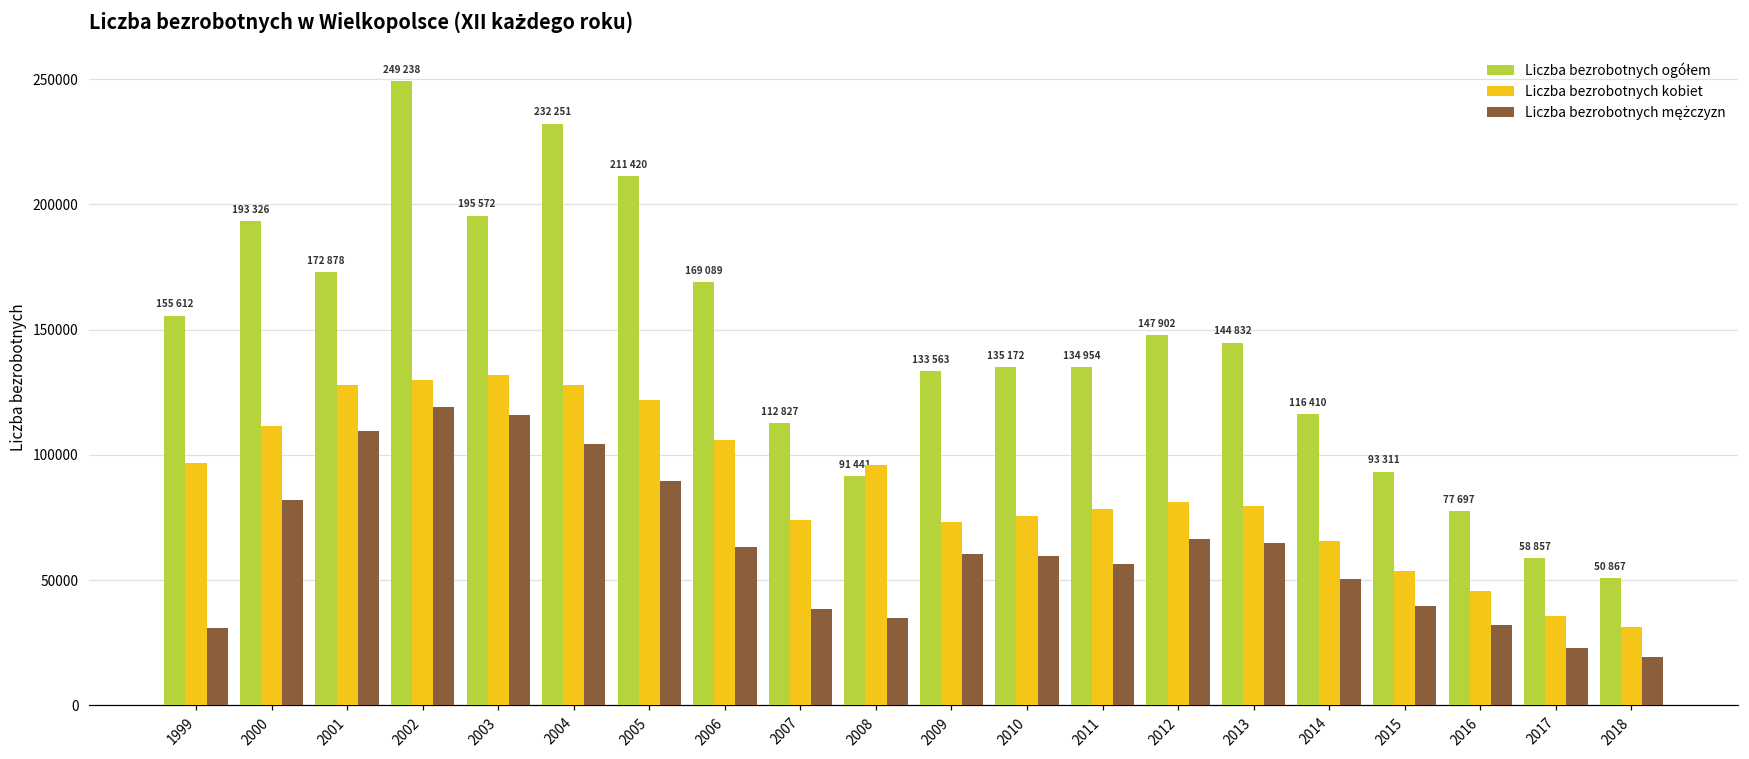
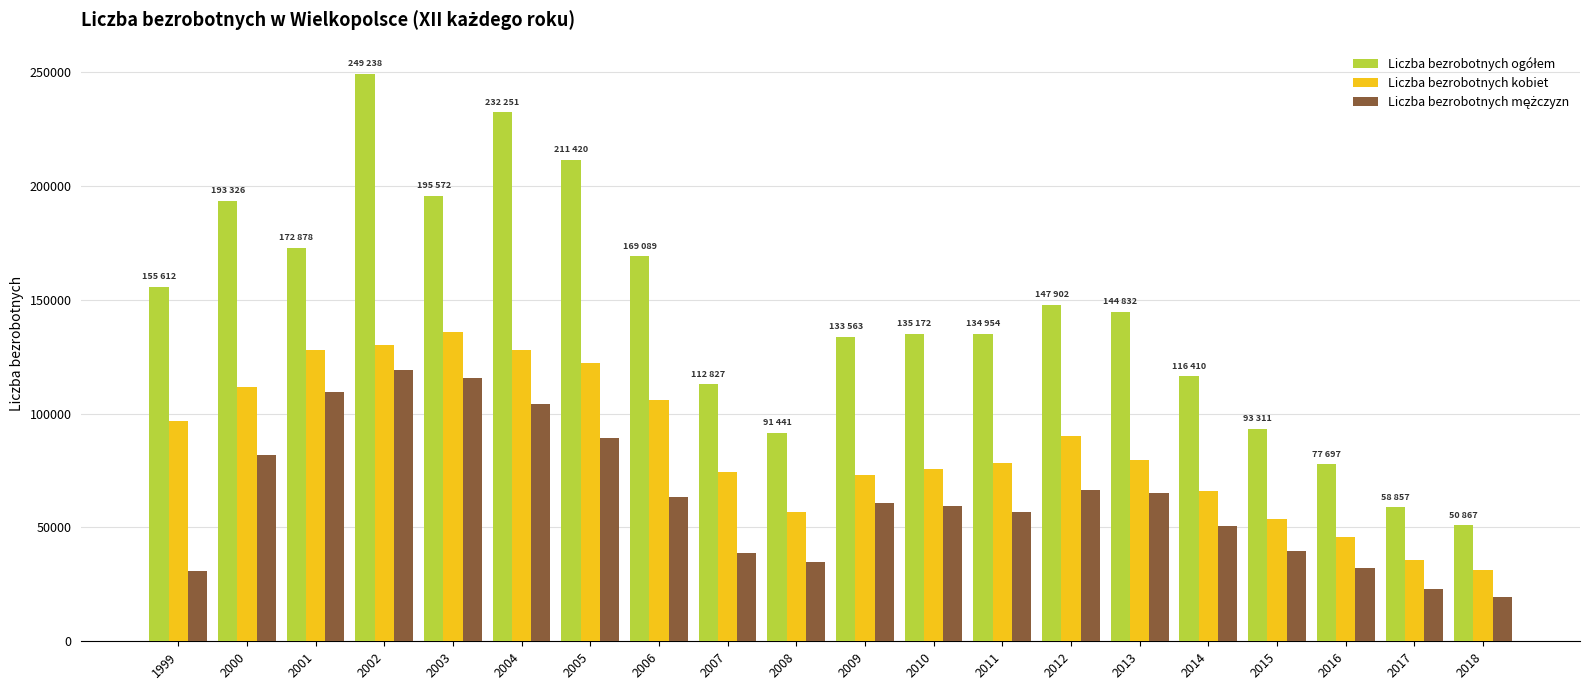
Liczba bezrobotnych kobiet, 2003: 132000 -> 136000
Liczba bezrobotnych kobiet, 2008: 96000 -> 57000
Liczba bezrobotnych kobiet, 2012: 81000 -> 90000
